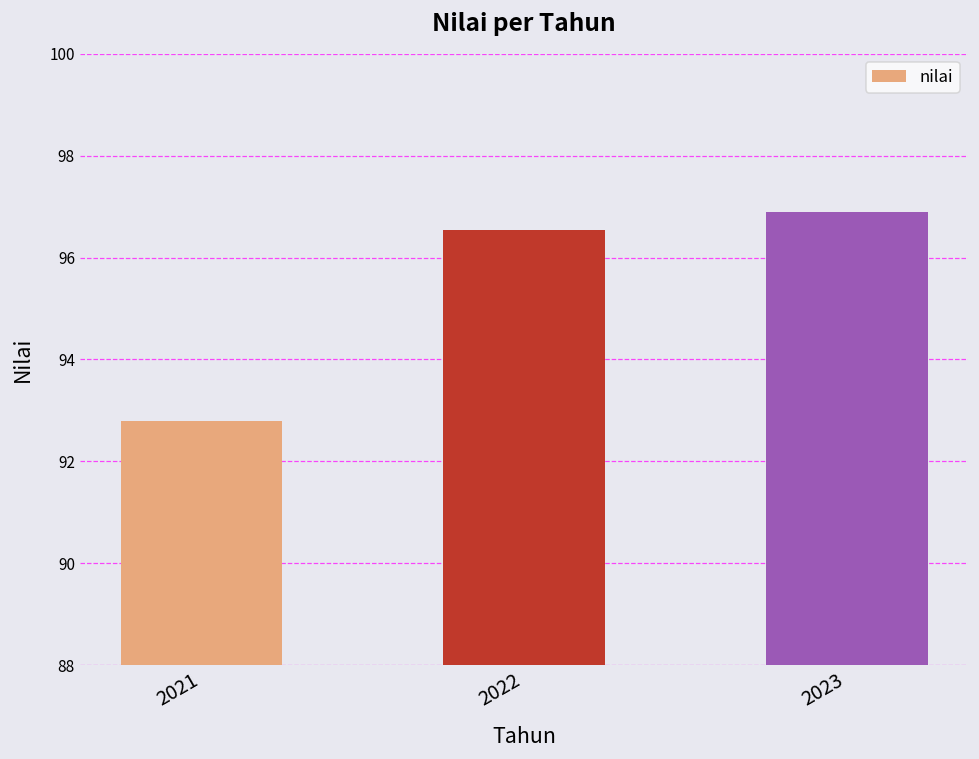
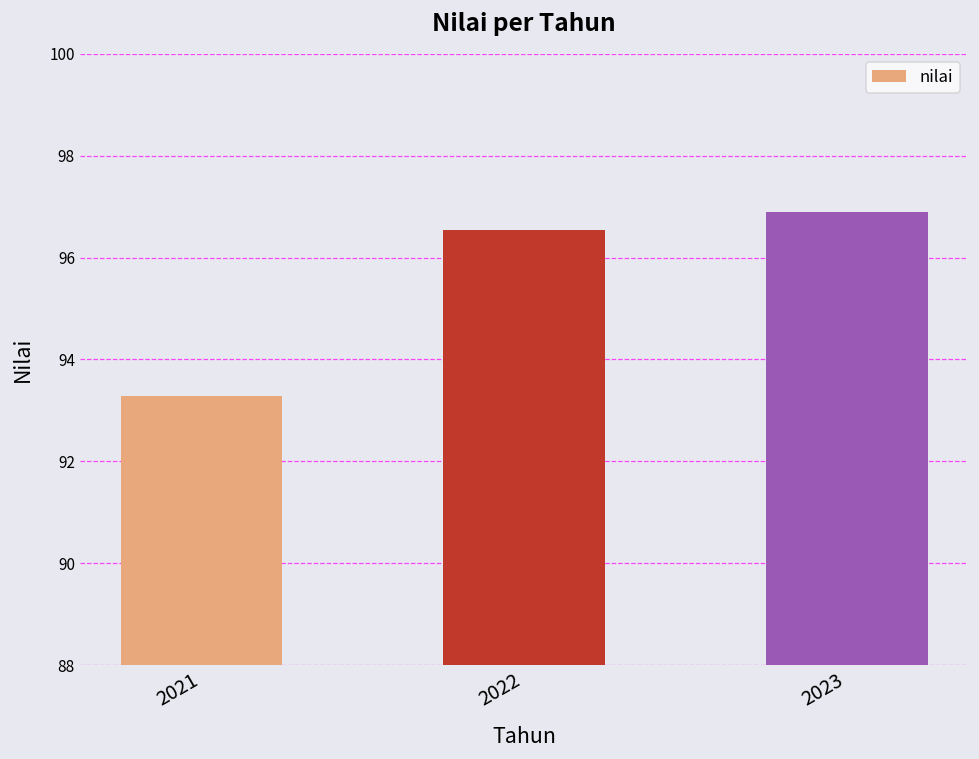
2021: 92.8 -> 93.3
